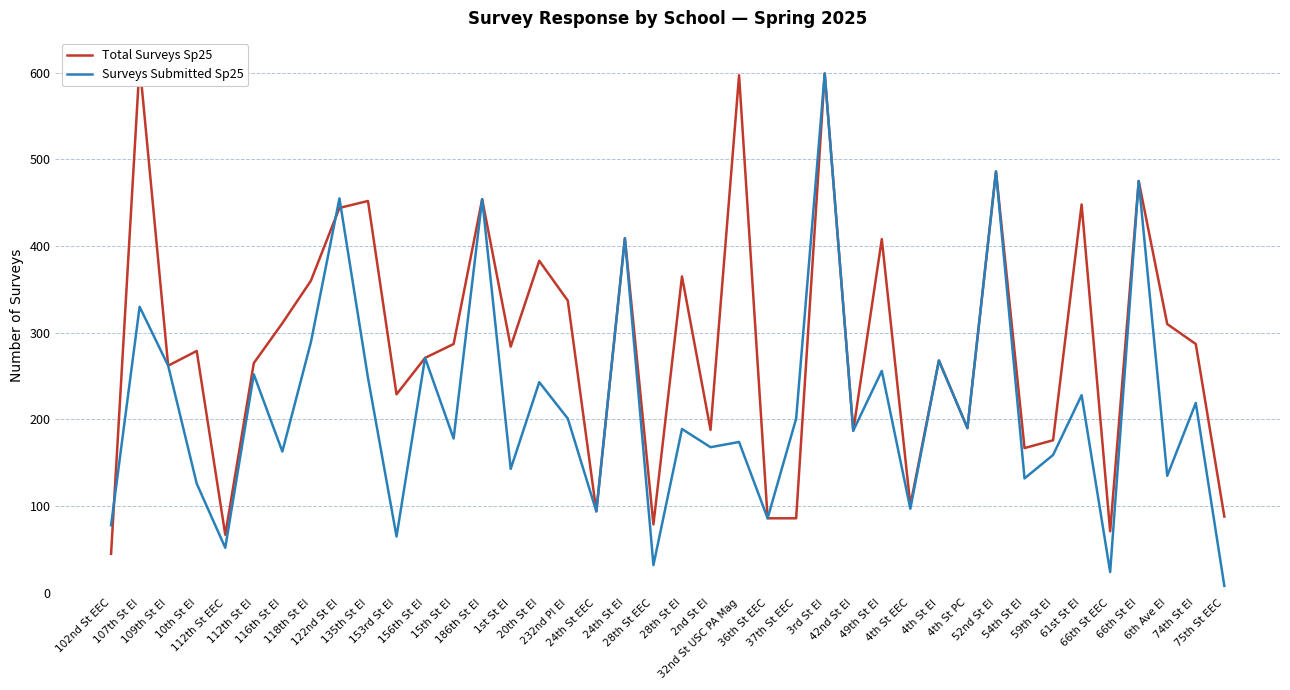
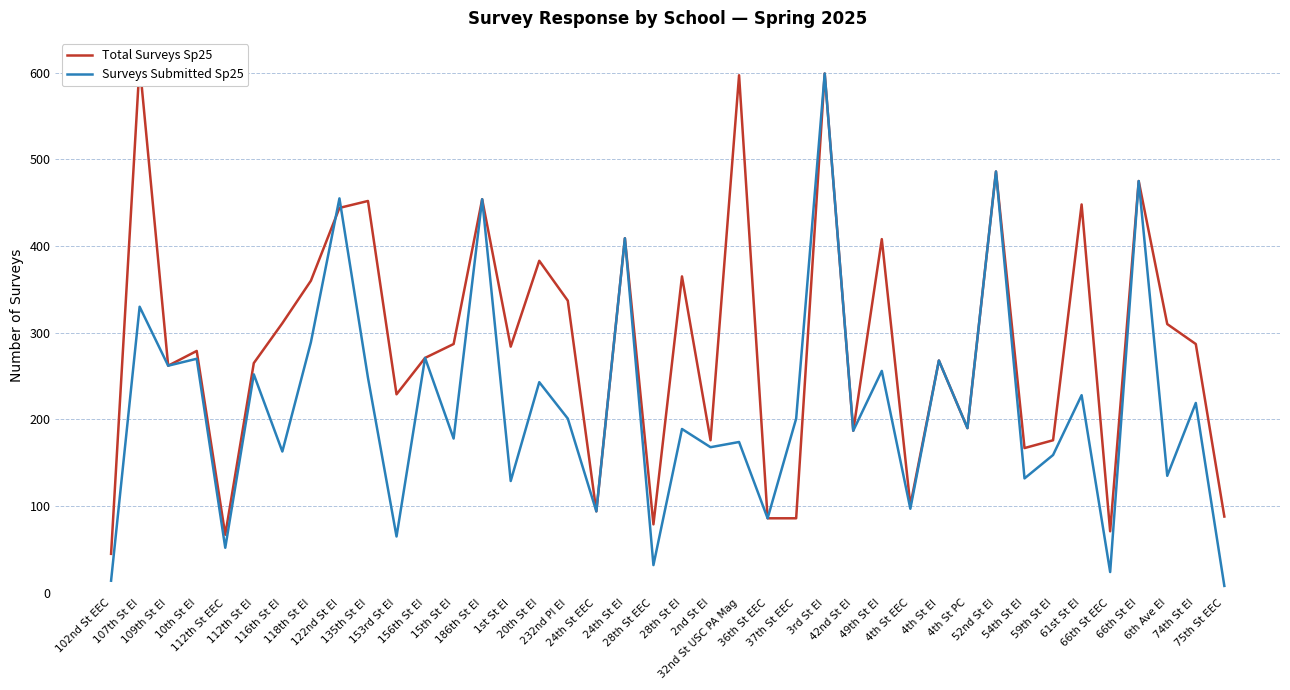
Surveys Submitted Sp25, 102nd St EEC: 80 -> 10
Surveys Submitted Sp25, 10th St El: 130 -> 270
Surveys Submitted Sp25, 1st St El: 140 -> 130
Total Surveys Sp25, 2nd St El: 190 -> 180
